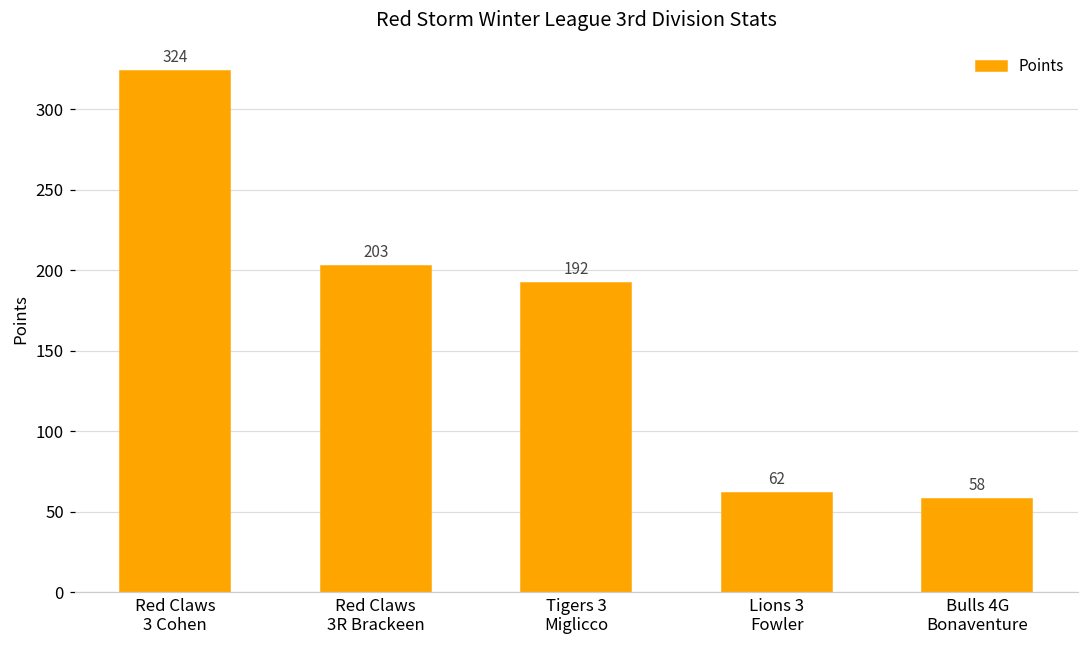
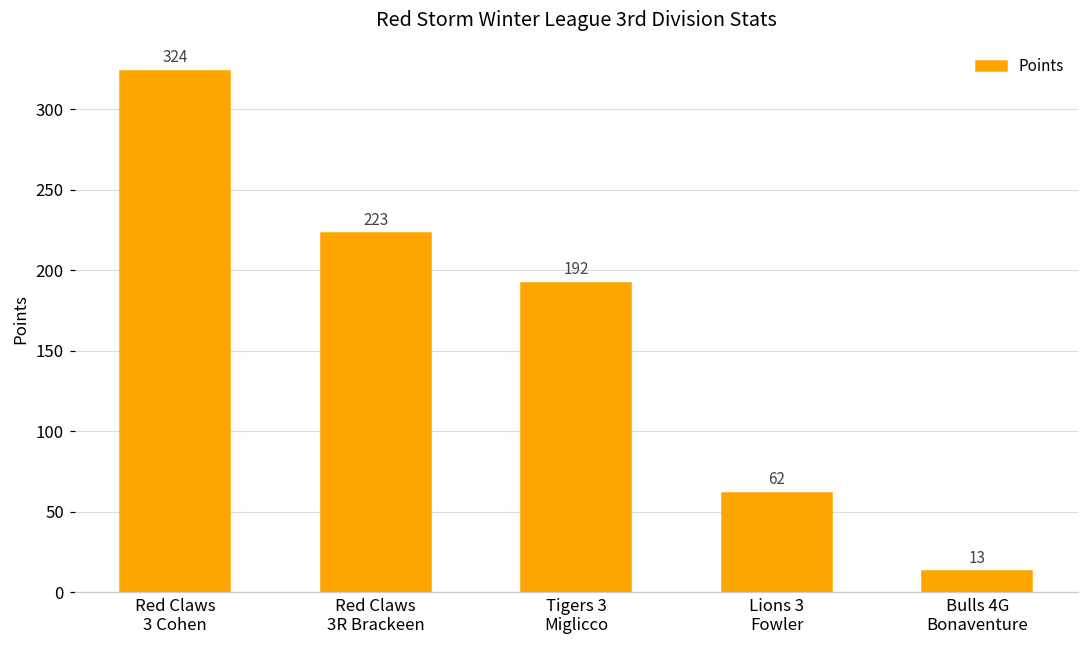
Red Claws 3R Brackeen: 203 -> 223
Bulls 4G Bonaventure: 58 -> 13
